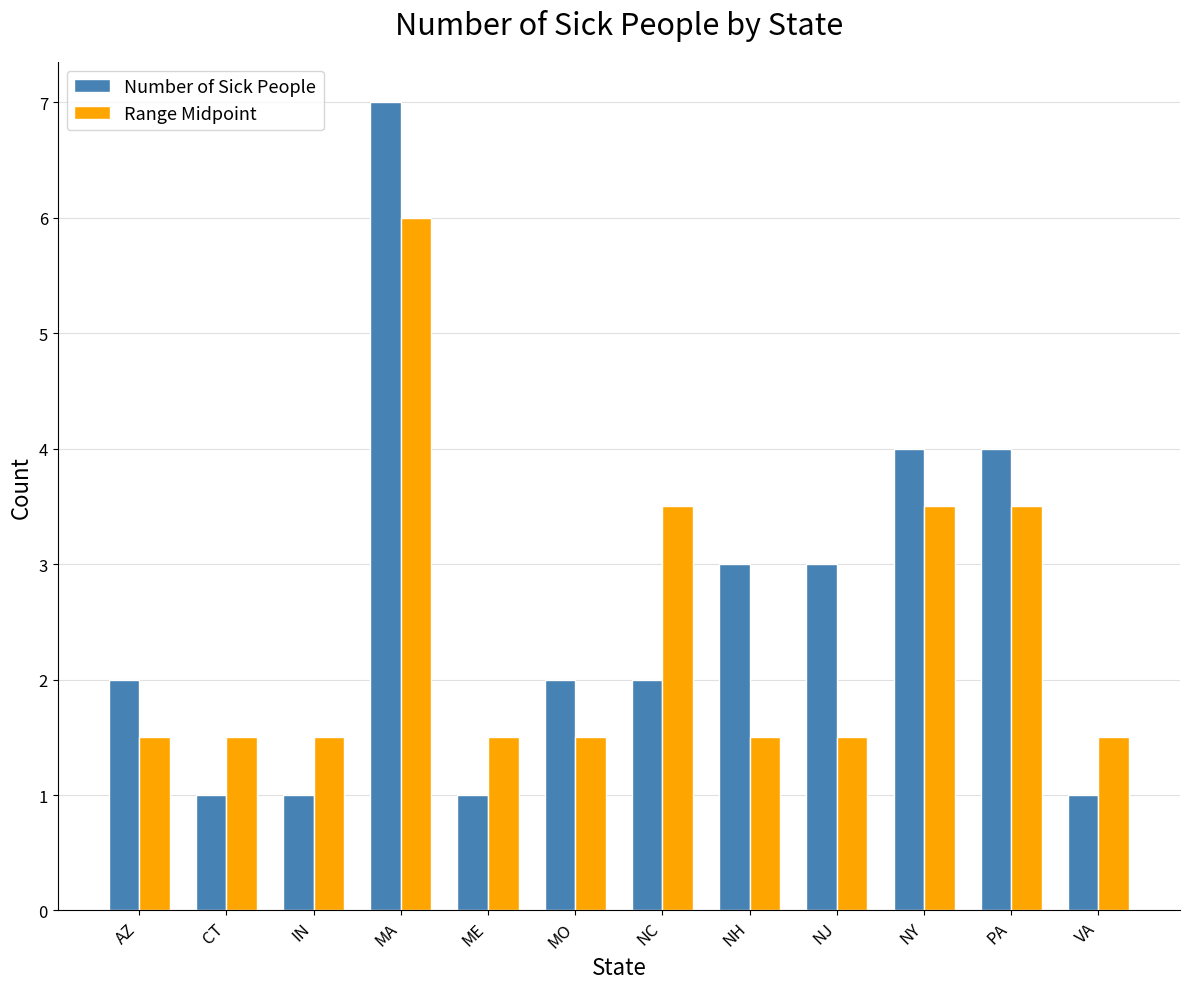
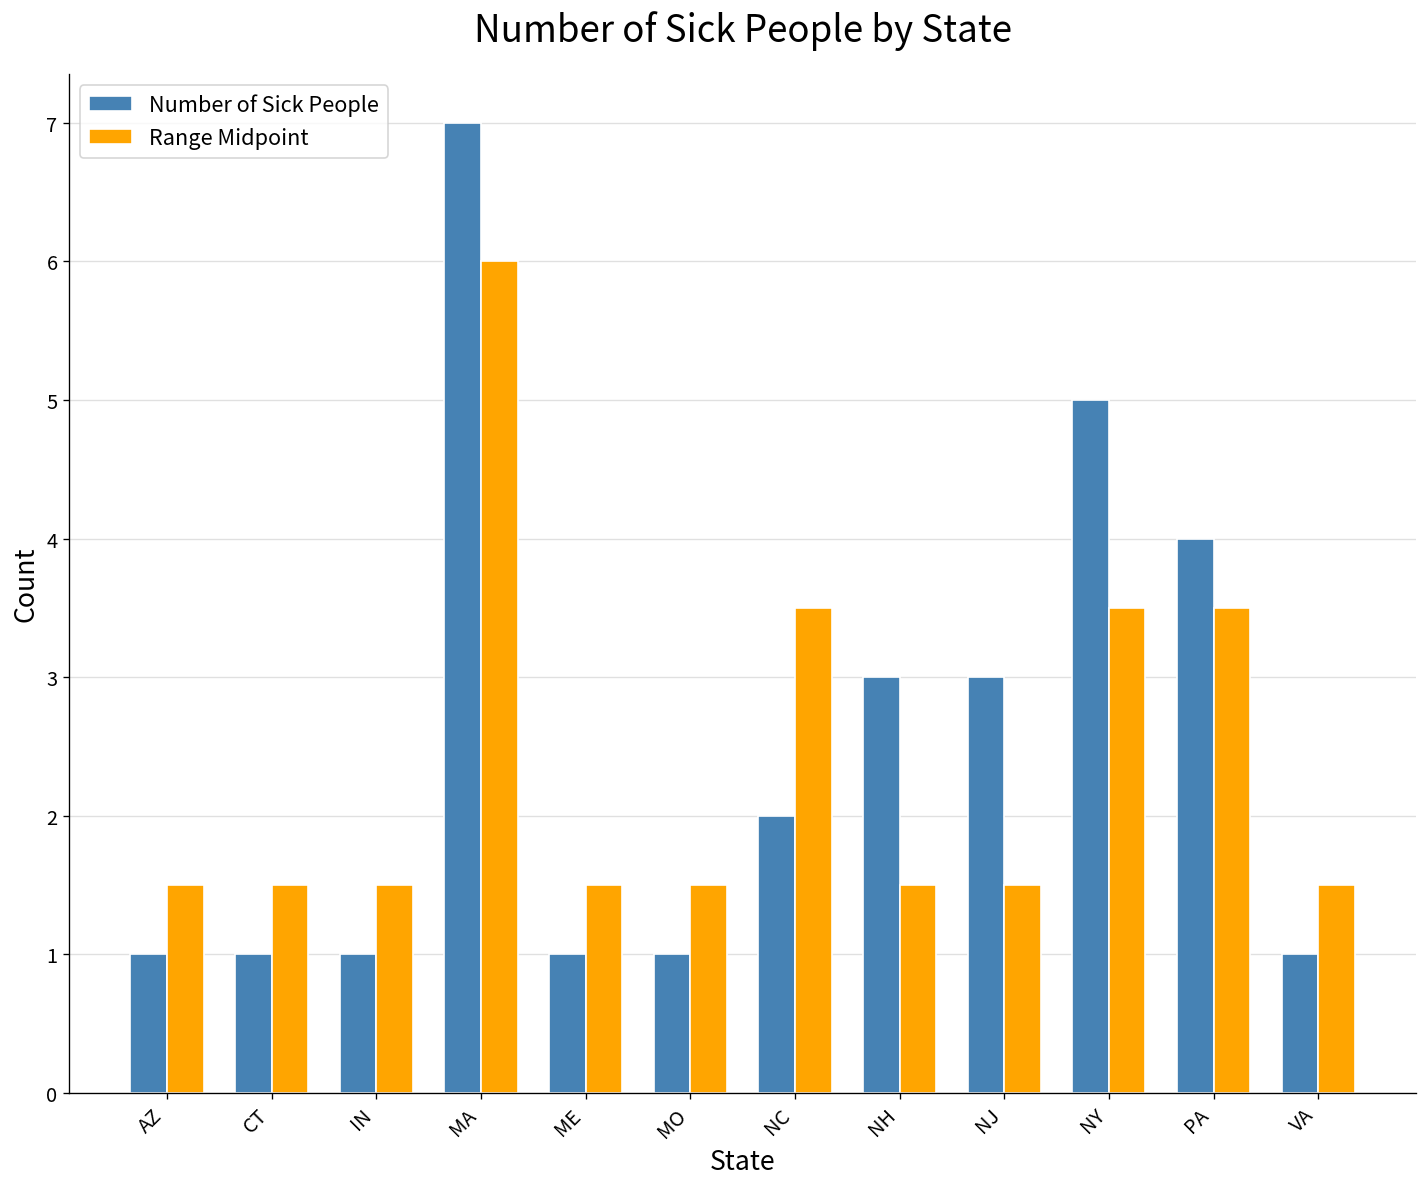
Number of Sick People, AZ: 2 -> 1
Number of Sick People, MO: 2 -> 1
Number of Sick People, NY: 4 -> 5
